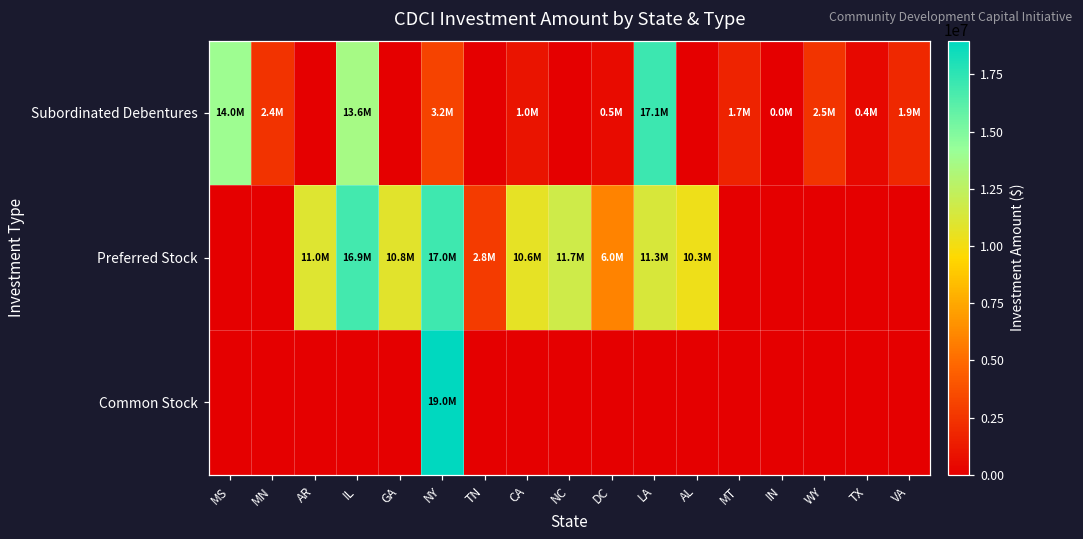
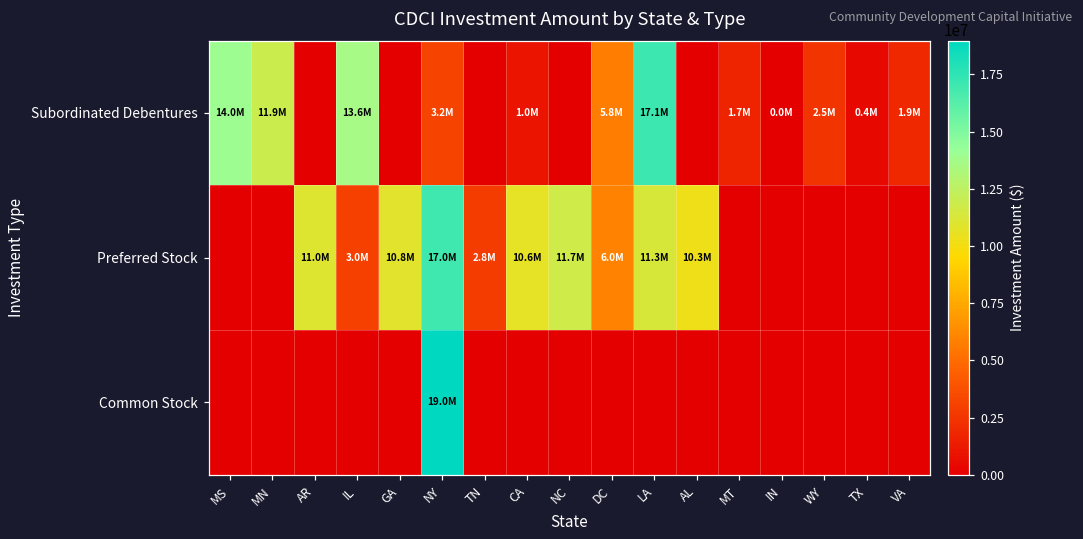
Subordinated Debentures, MN: 2.4M -> 11.9M
Subordinated Debentures, DC: 0.5M -> 5.8M
Preferred Stock, IL: 16.9M -> 3.0M
